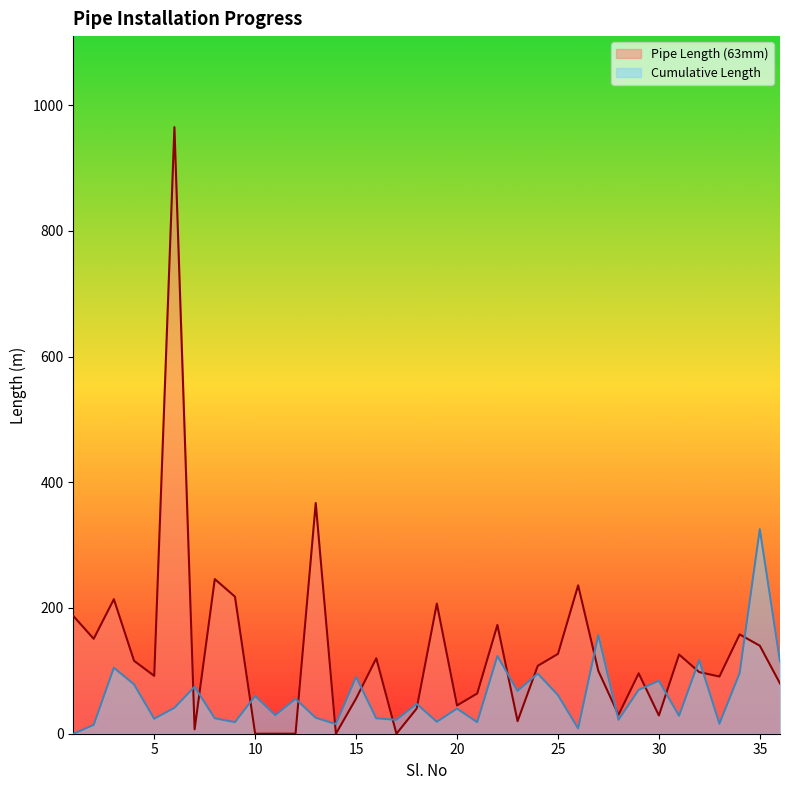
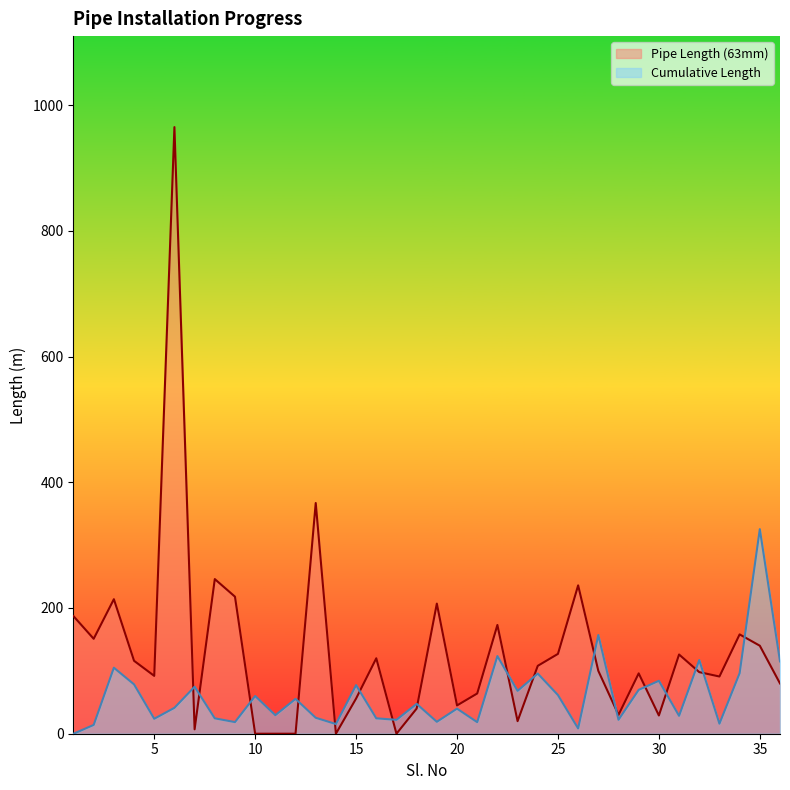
Cumulative Length, 15: 90 -> 80
